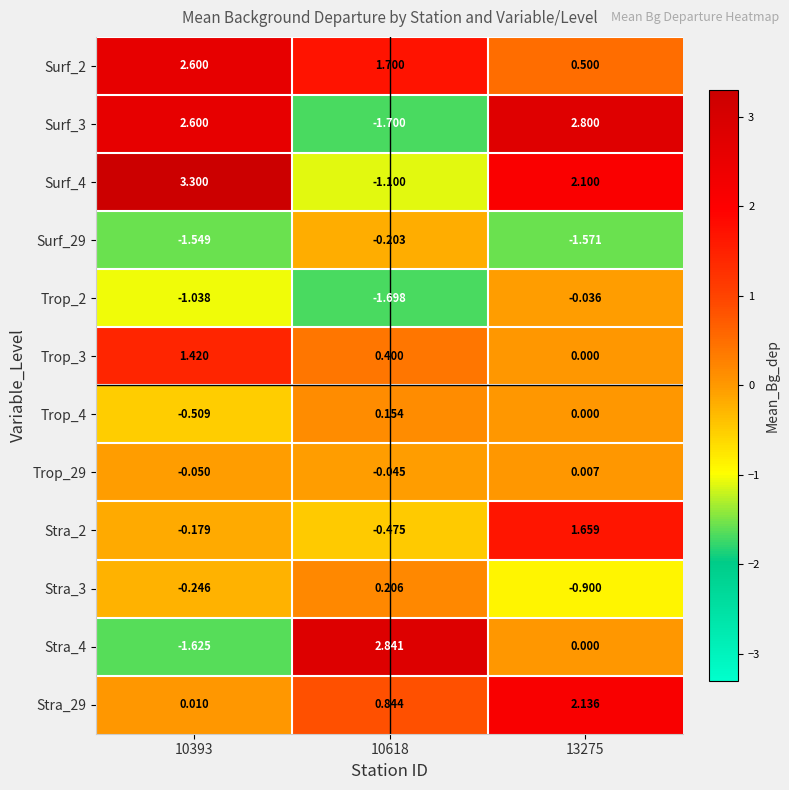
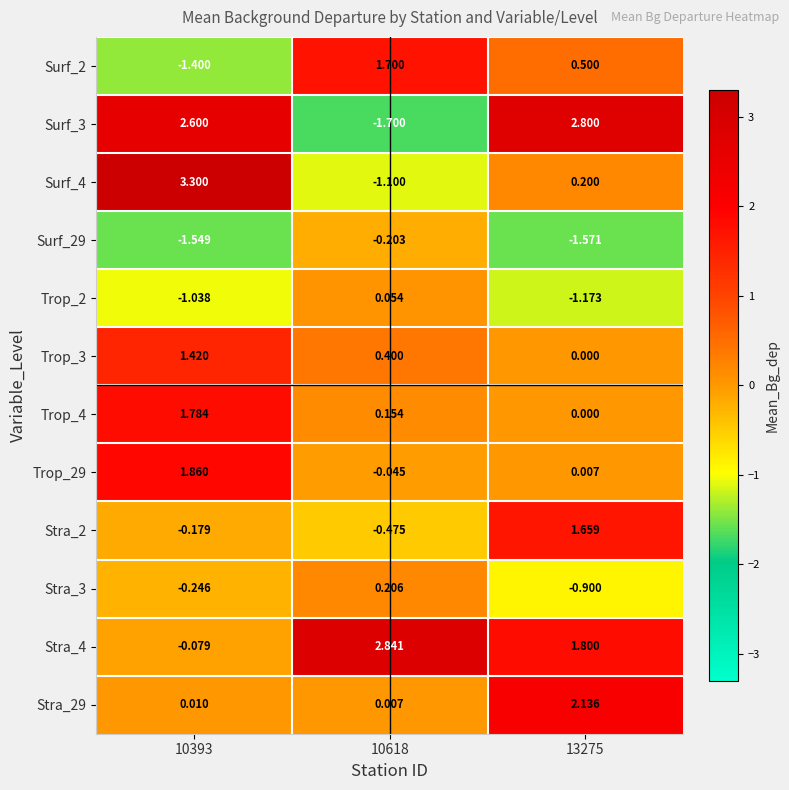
Surf_2, 10393: 2.600 -> -1.400
Surf_4, 13275: 2.100 -> 0.200
Trop_2, 10618: -1.698 -> 0.054
Trop_2, 13275: -0.036 -> -1.173
Trop_4, 10393: -0.509 -> 1.784
Trop_29, 10393: -0.050 -> 1.860
Stra_4, 10393: -1.625 -> -0.079
Stra_4, 13275: 0.000 -> 1.800
Stra_29, 10618: 0.844 -> 0.007
